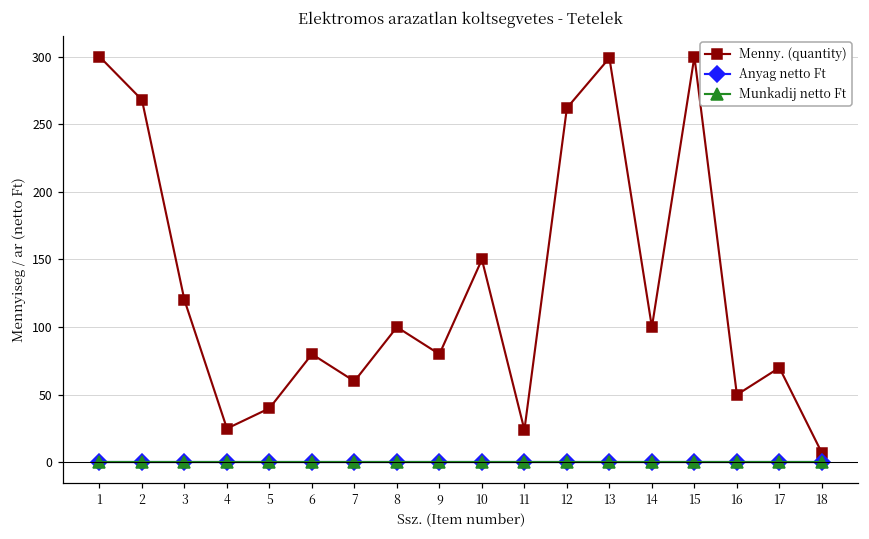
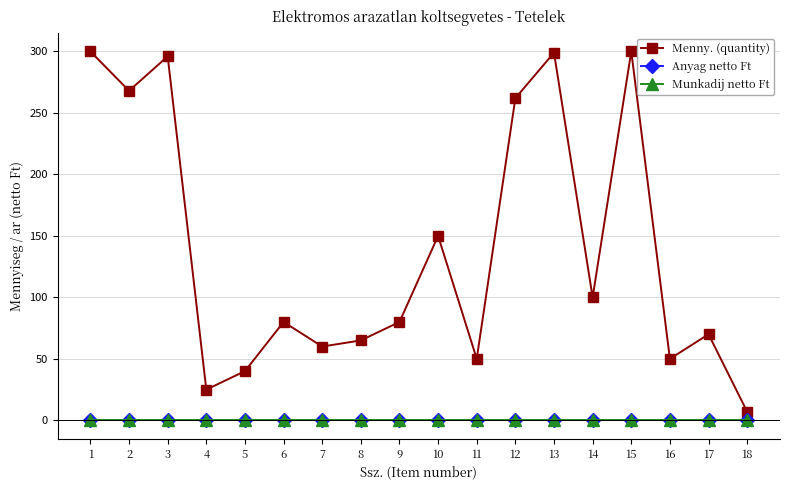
Menny. (quantity), 3: 120 -> 296
Menny. (quantity), 8: 100 -> 65
Menny. (quantity), 11: 24 -> 50
